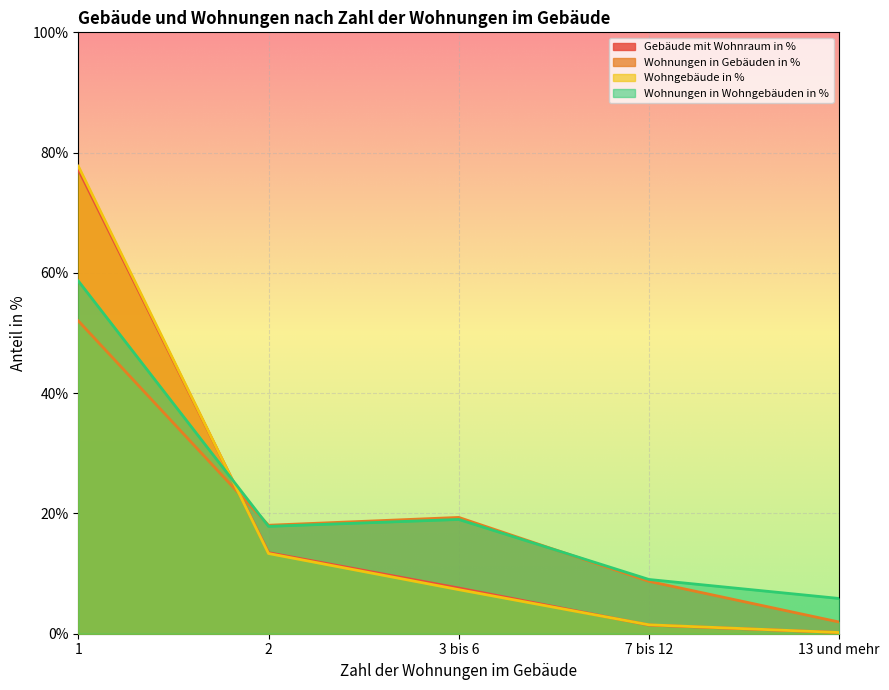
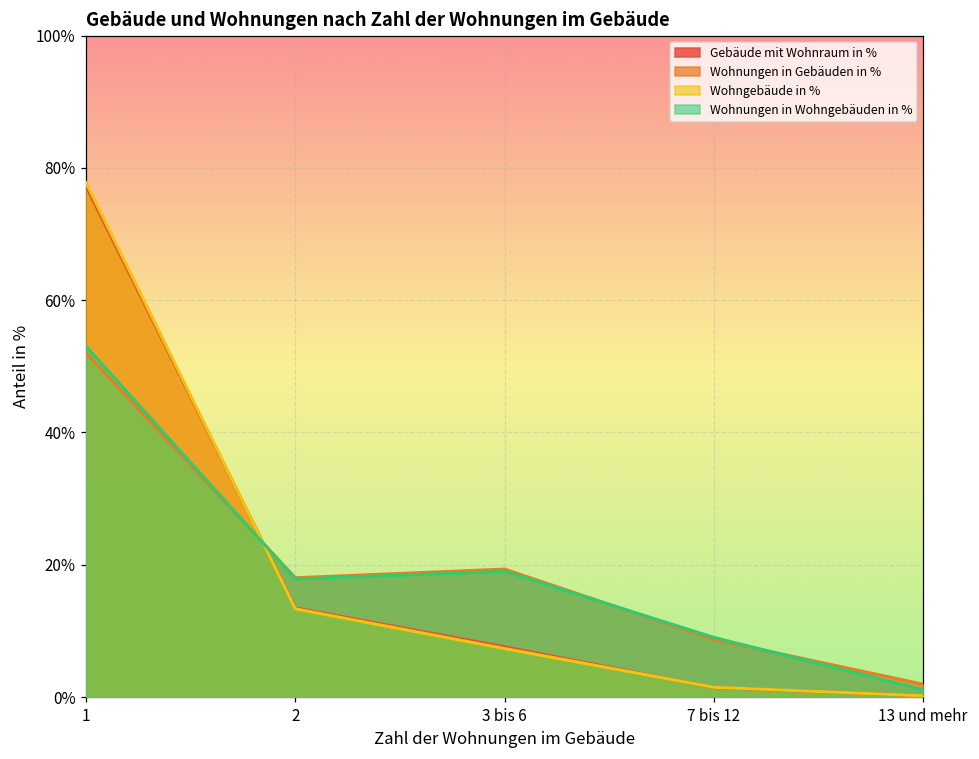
Wohnungen in Wohngebäuden in %, 1: 59% -> 53%
Wohnungen in Wohngebäuden in %, 13 und mehr: 6% -> 1%
